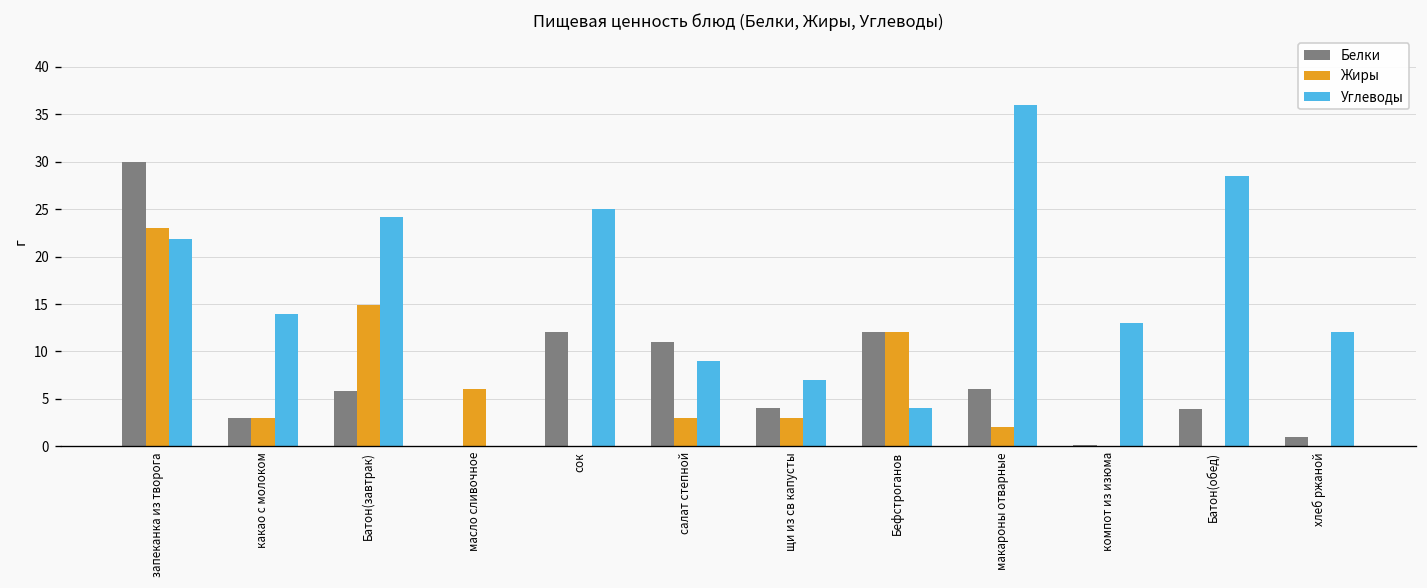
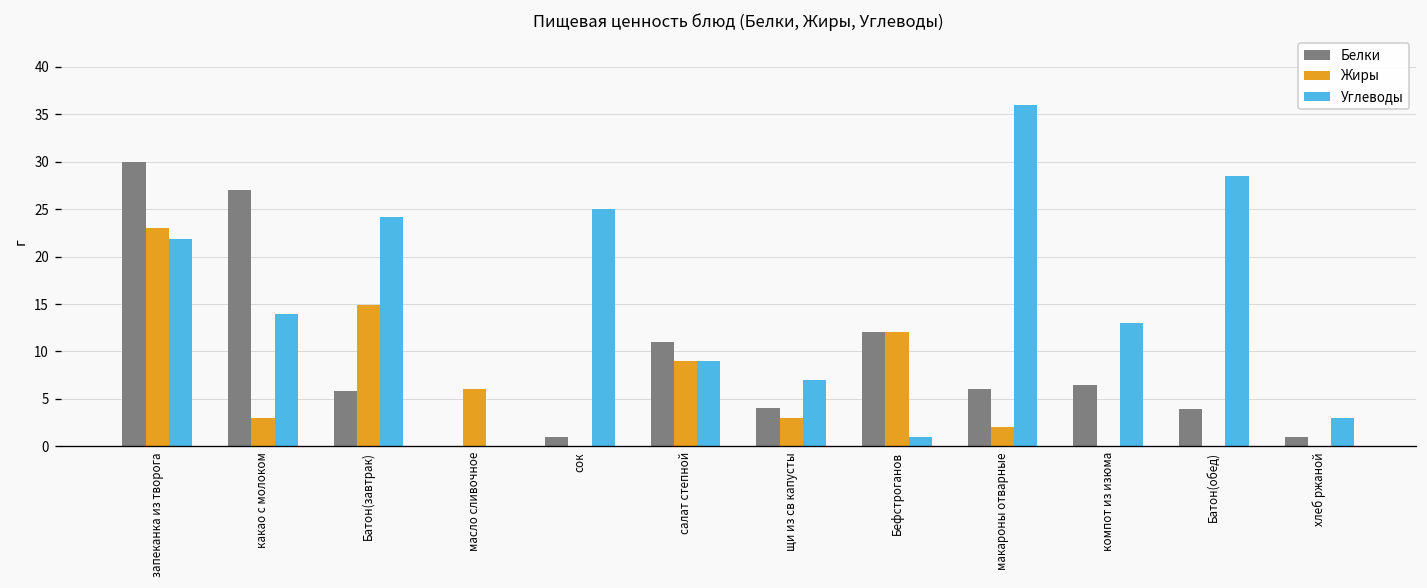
Белки, какао с молоком: 3 -> 27
Белки, сок: 12 -> 1
Жиры, салат степной: 3 -> 9
Углеводы, Бефстроганов: 4 -> 1
Белки, компот из изюма: 0 -> 6
Углеводы, хлеб ржаной: 12 -> 3
